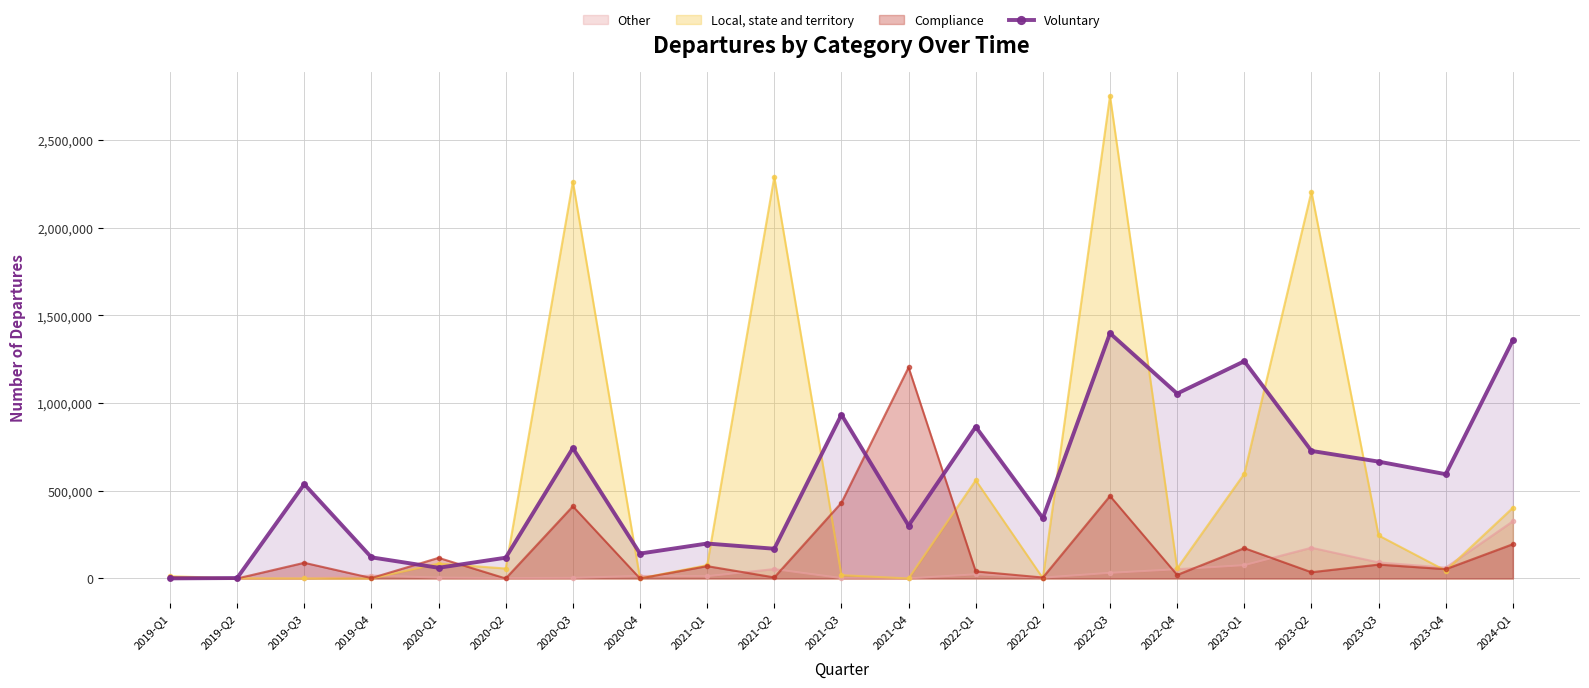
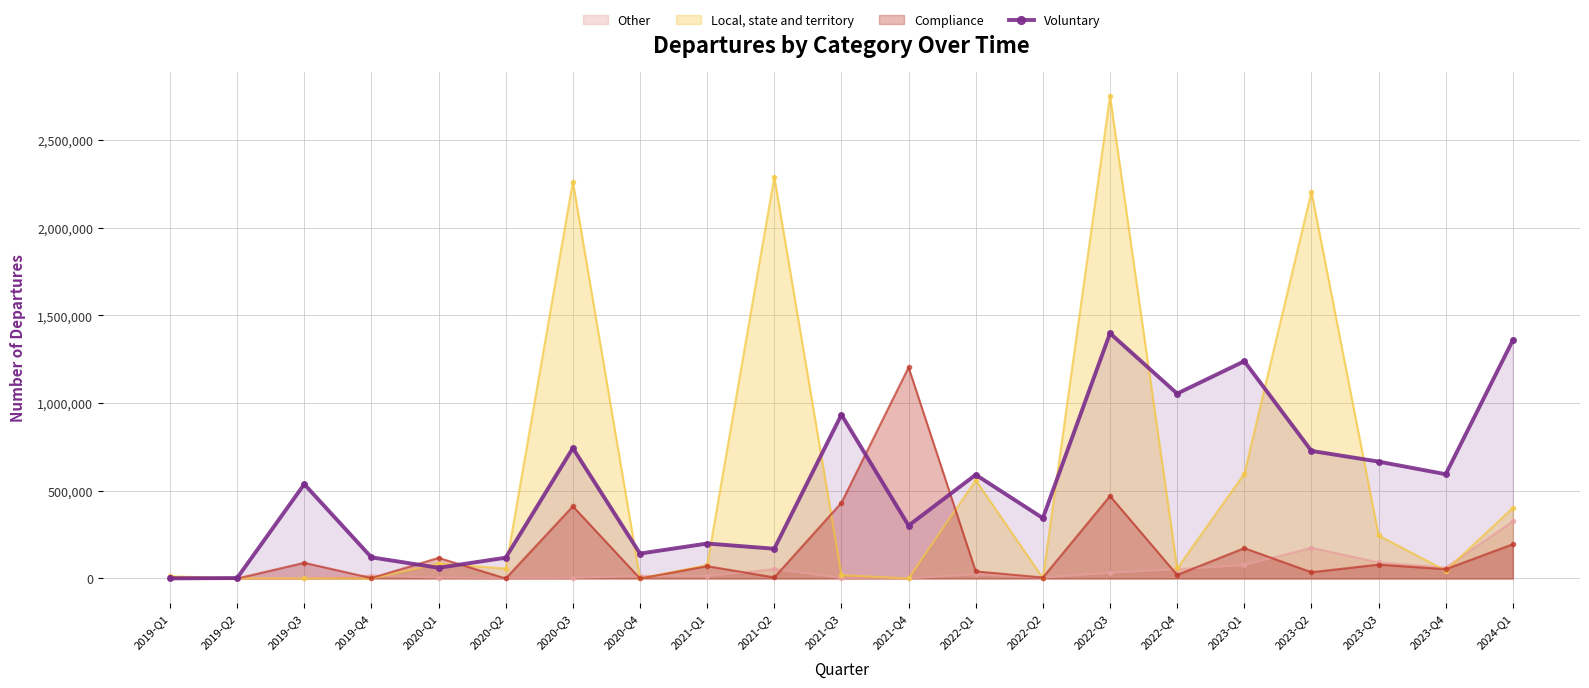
Voluntary, 2022-Q1: 870,000 -> 590,000
